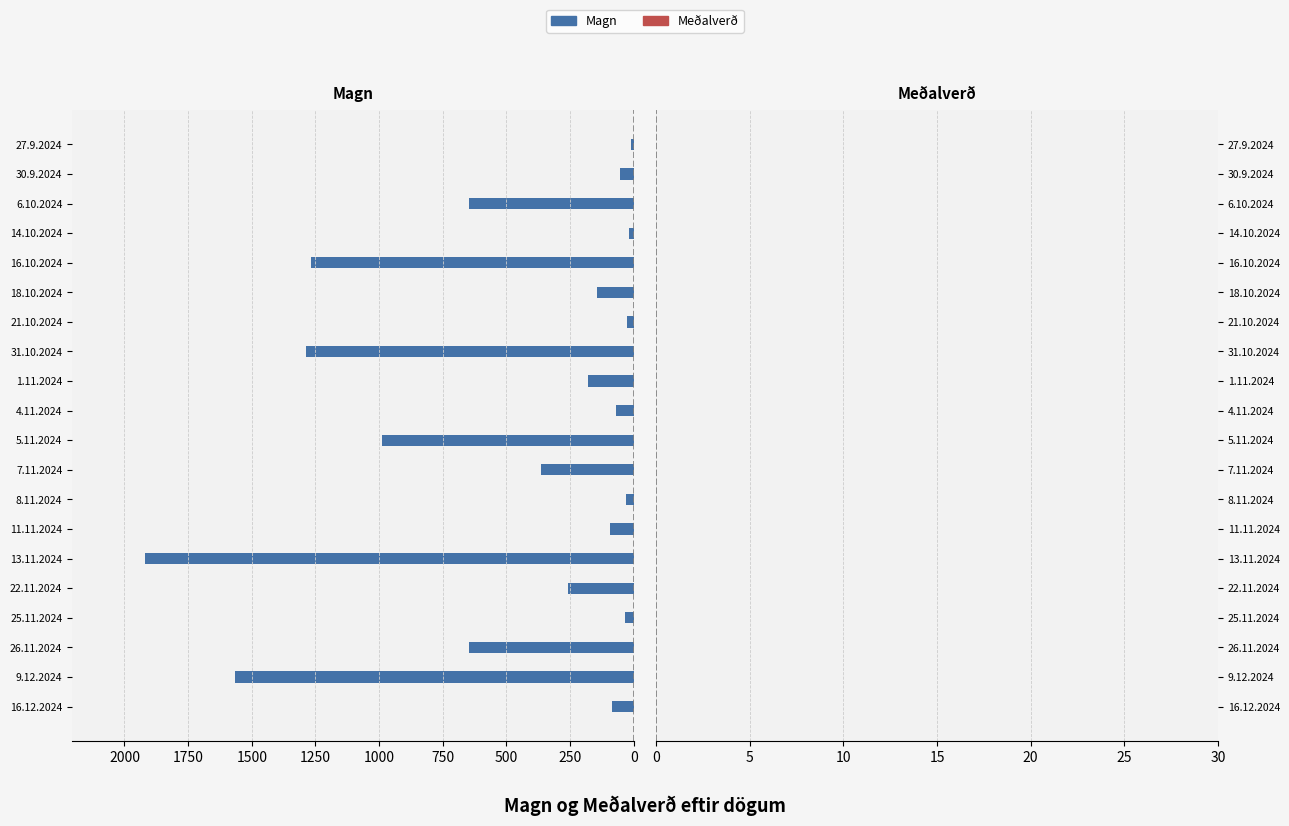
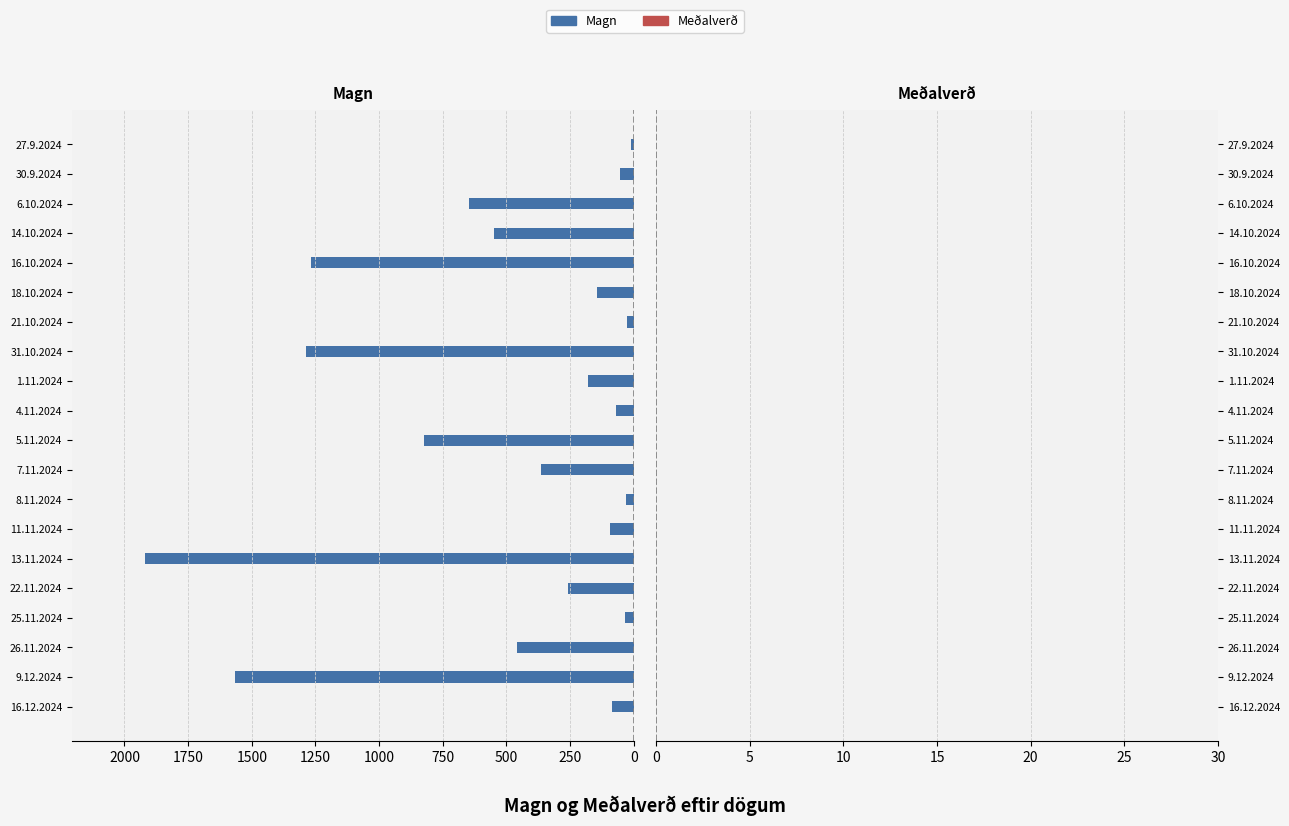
Magn, 14.10.2024: 20 -> 550
Magn, 5.11.2024: 990 -> 830
Magn, 26.11.2024: 650 -> 460
